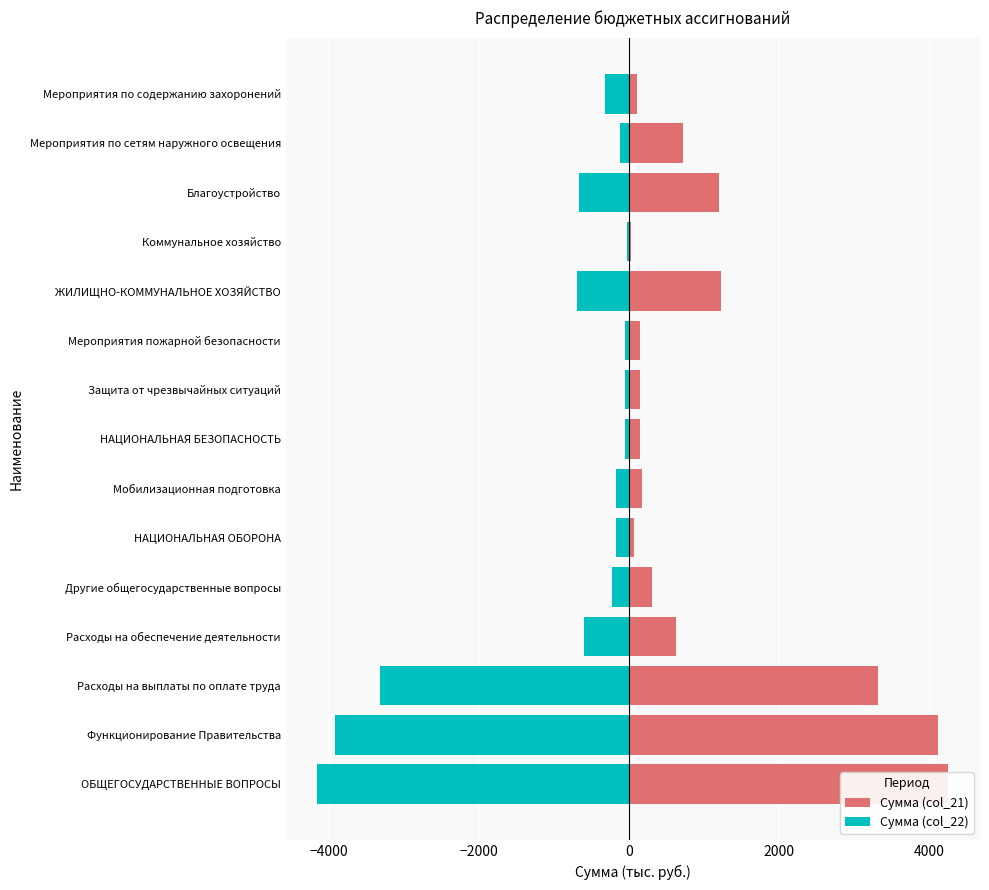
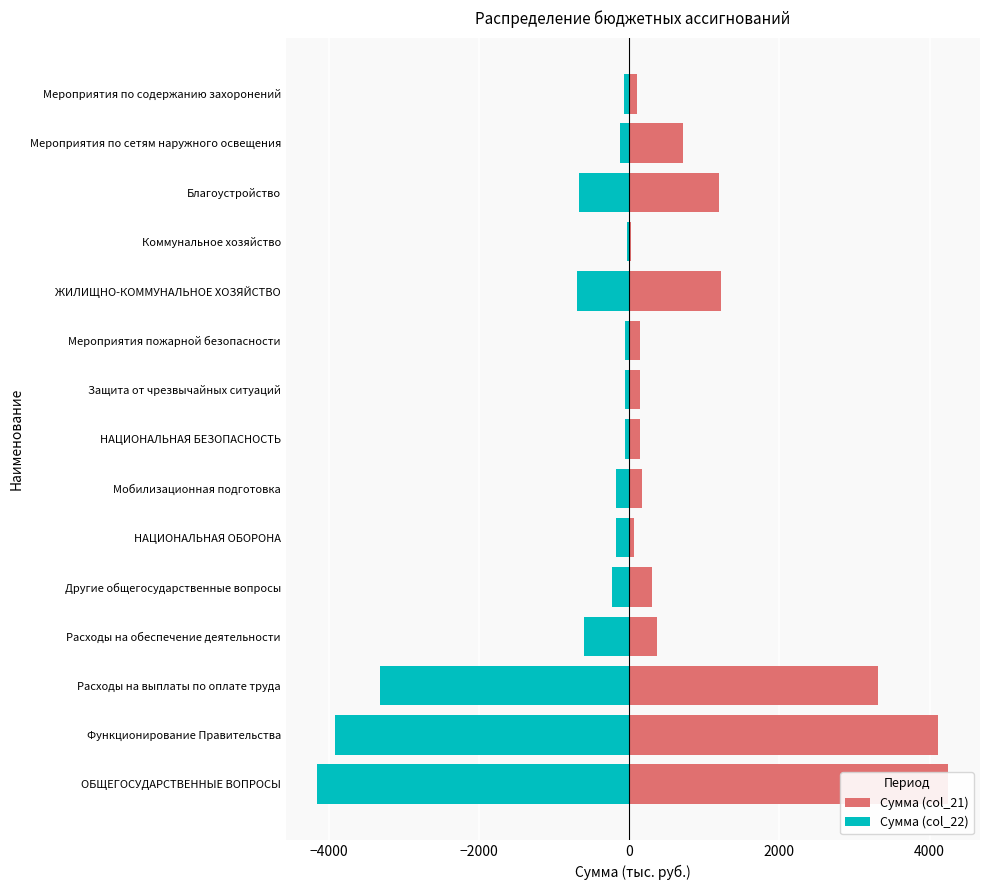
Сумма (col_22), Мероприятия по содержанию захоронений: -300 -> -100
Сумма (col_21), Расходы на обеспечение деятельности: 600 -> 400
